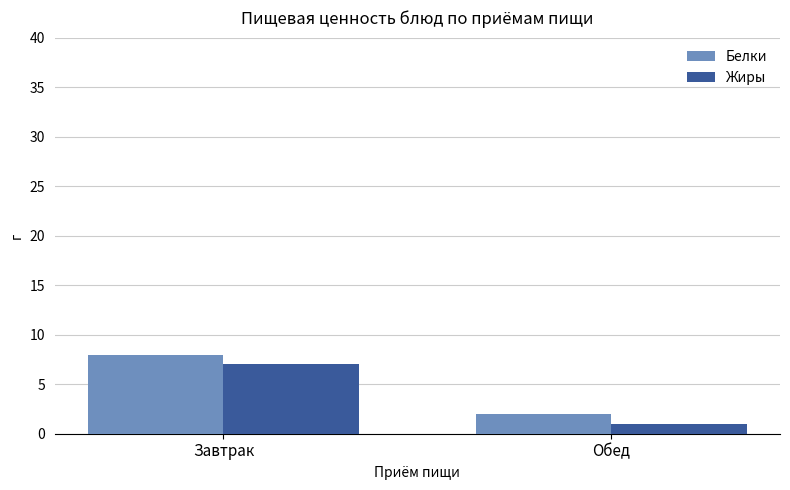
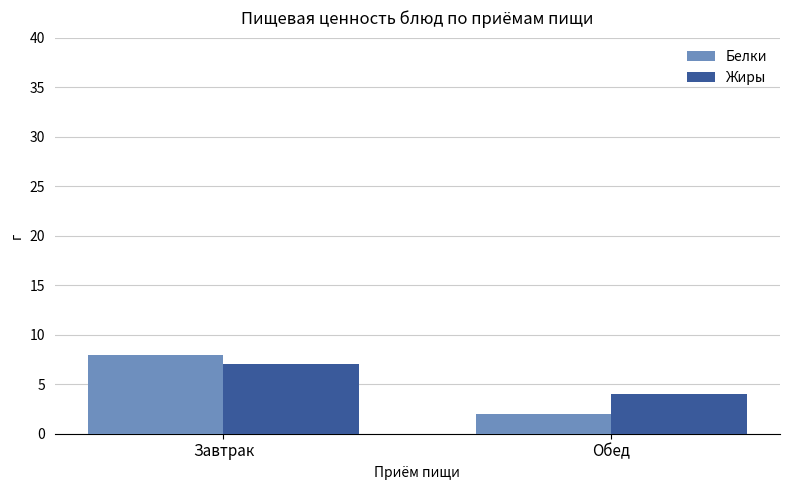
Жиры, Обед: 1 -> 4
